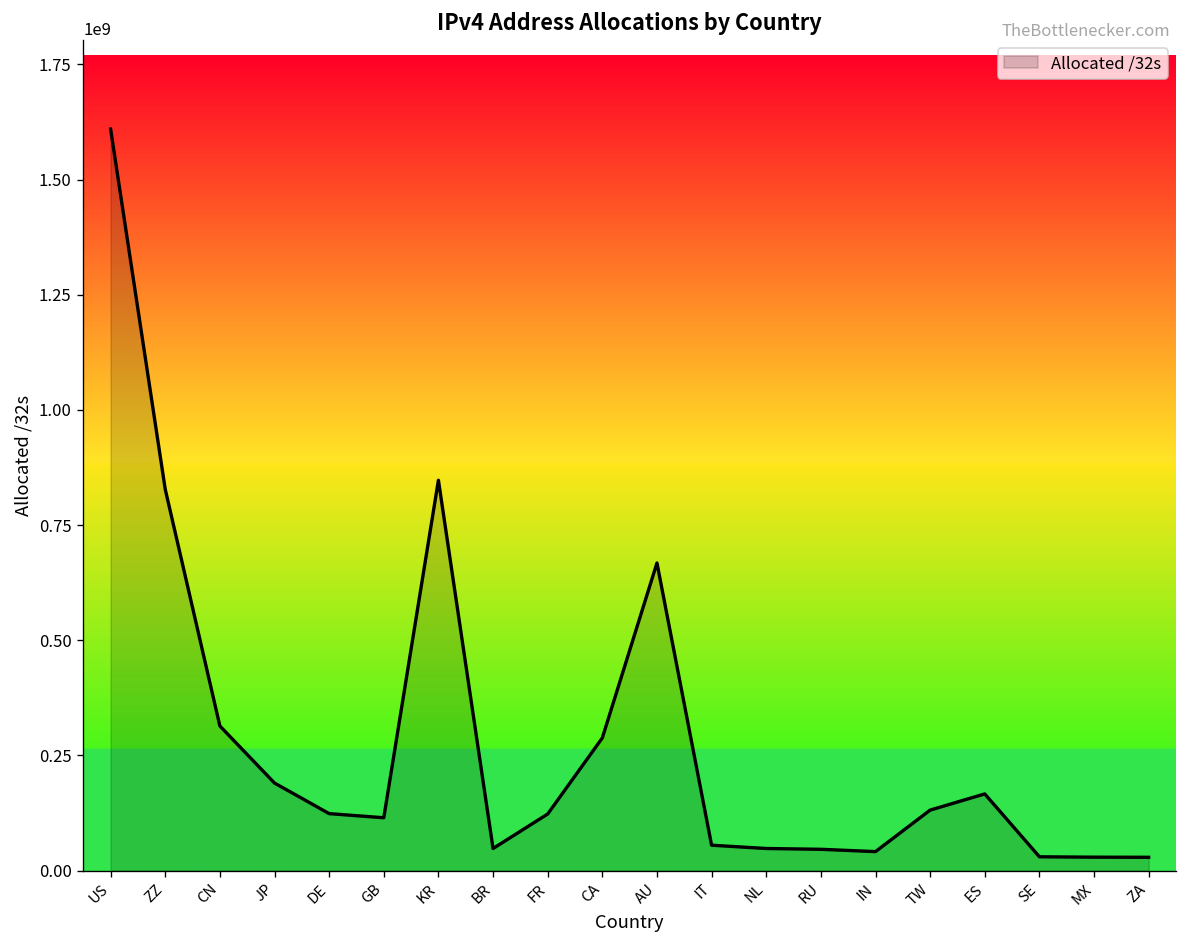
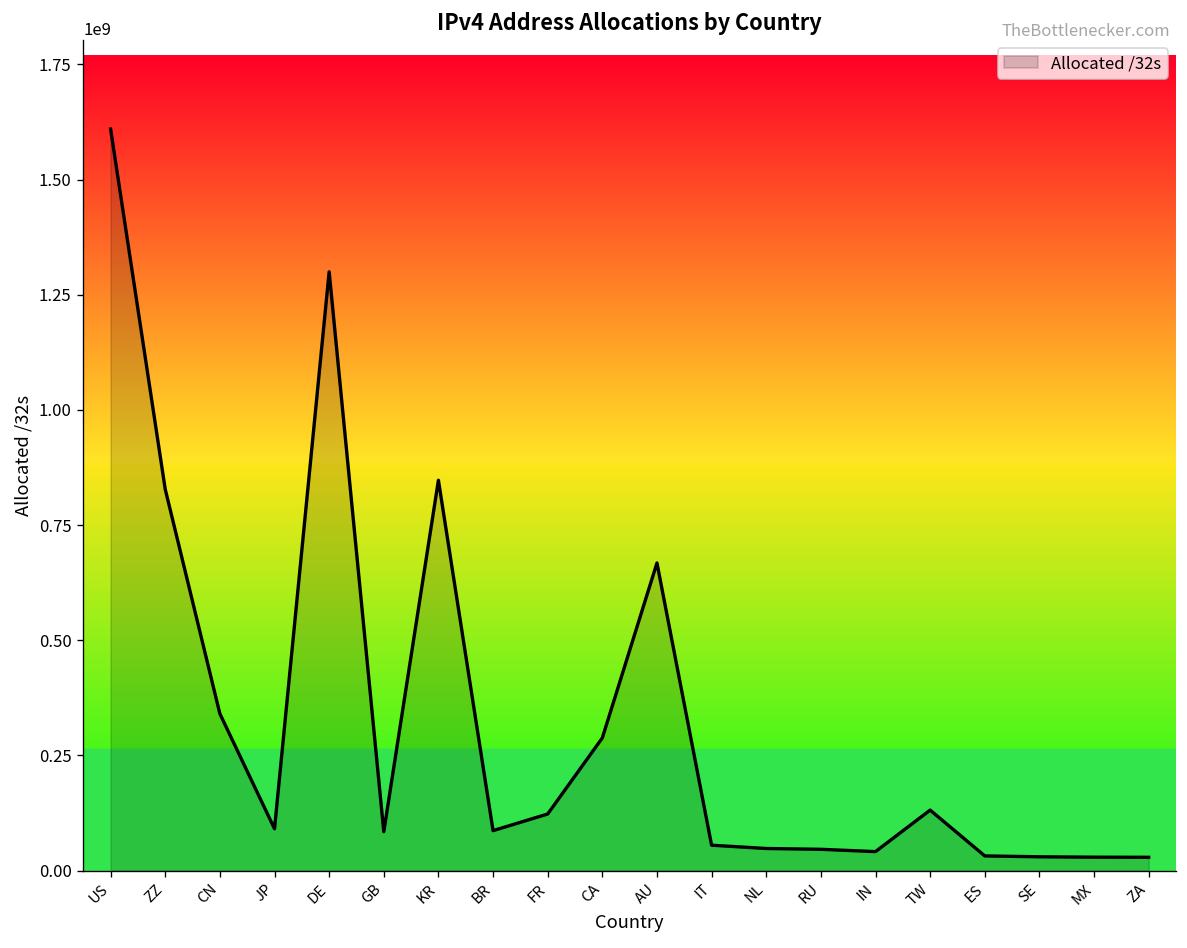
CN: 310000000 -> 340000000
JP: 190000000 -> 90000000
DE: 120000000 -> 1300000000
GB: 110000000 -> 80000000
BR: 50000000 -> 90000000
ES: 170000000 -> 30000000
